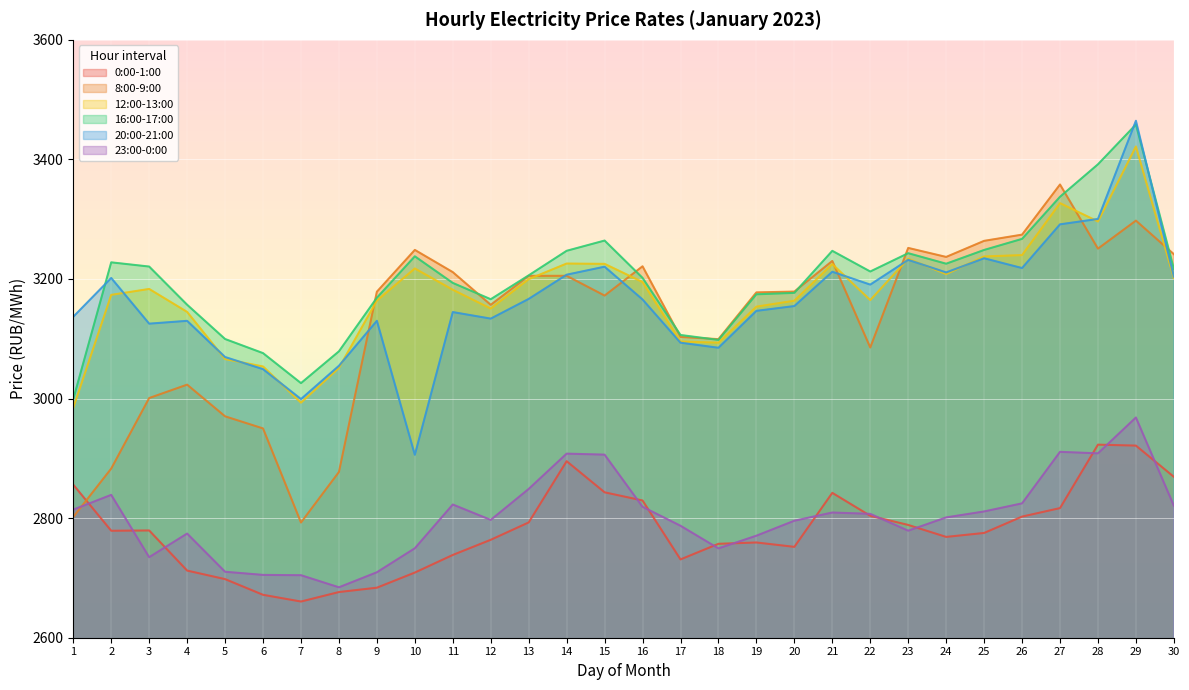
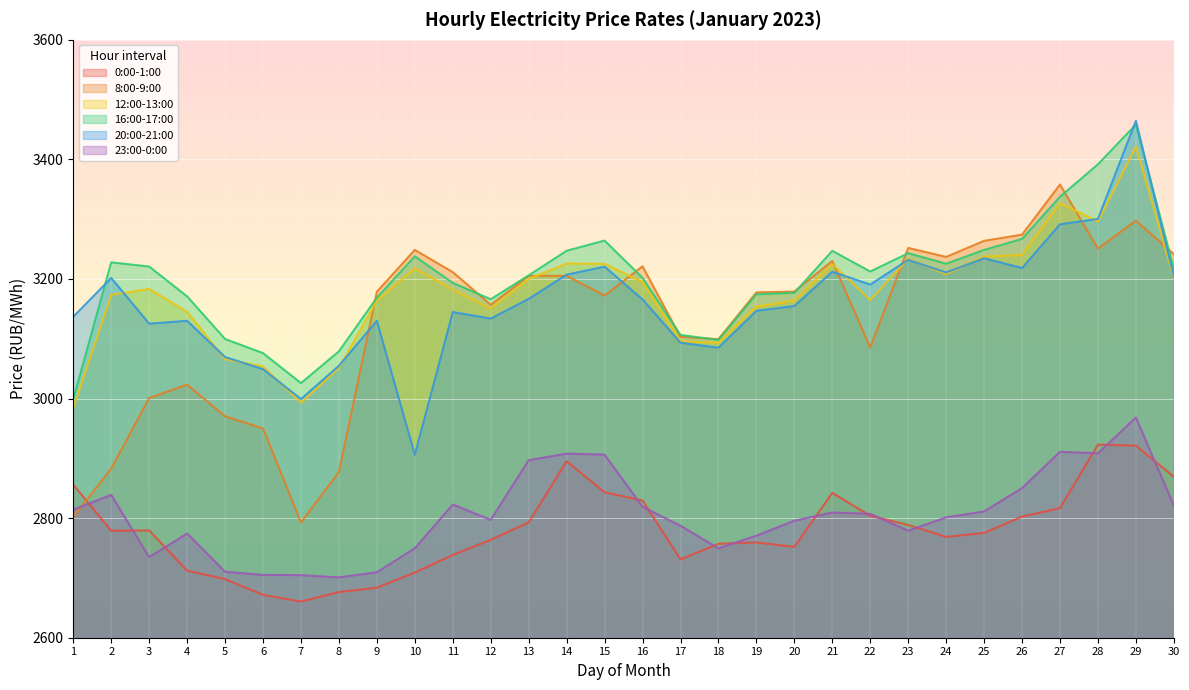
16:00-17:00, 4: 3160 -> 3170
23:00-0:00, 8: 2680 -> 2700
23:00-0:00, 13: 2850 -> 2900
23:00-0:00, 26: 2820 -> 2850
